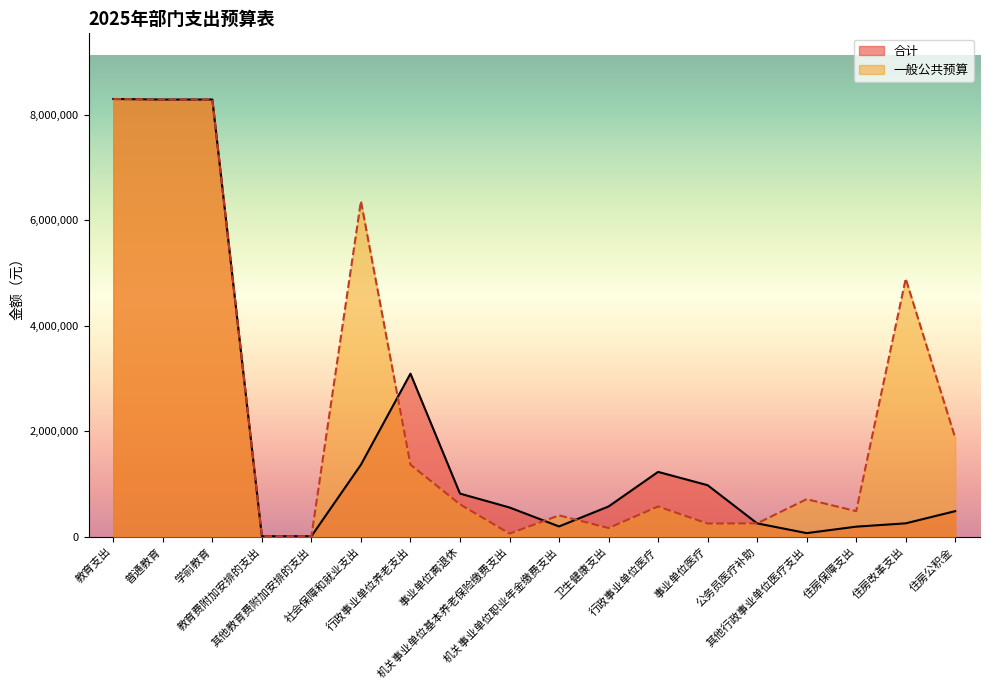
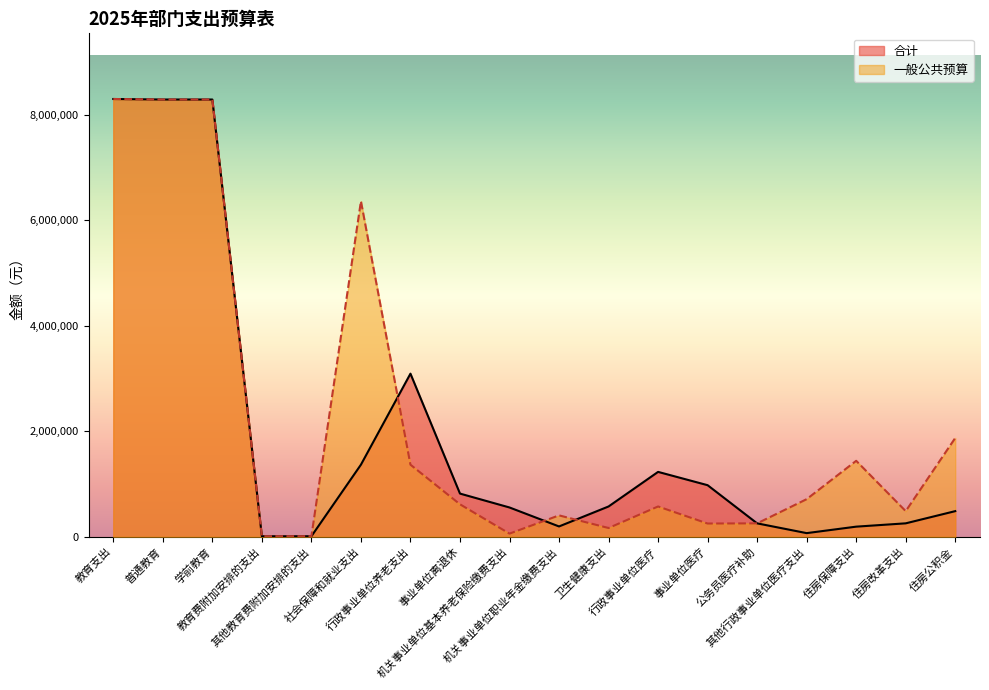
一般公共预算, 住房保障支出: 500,000 -> 1,400,000
一般公共预算, 住房改革支出: 4,900,000 -> 500,000
